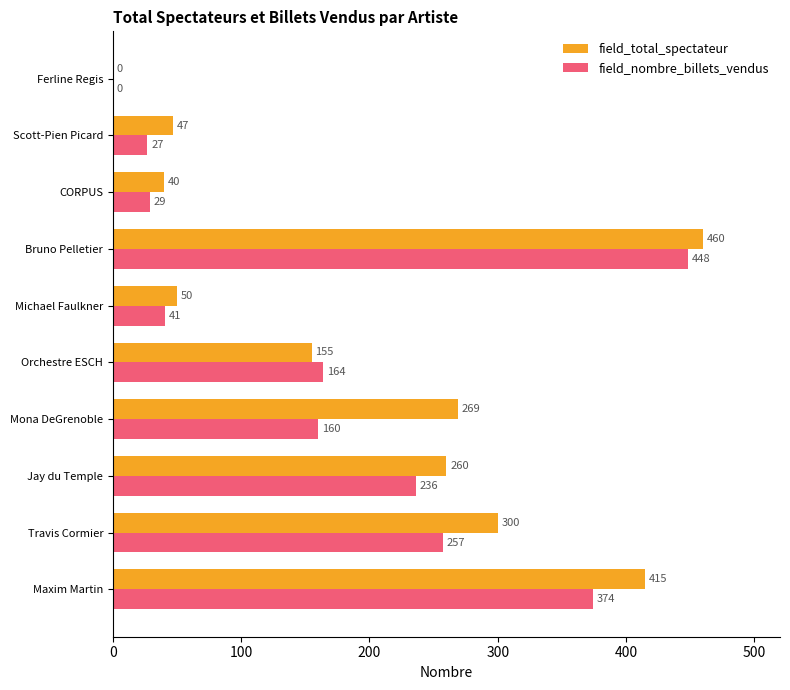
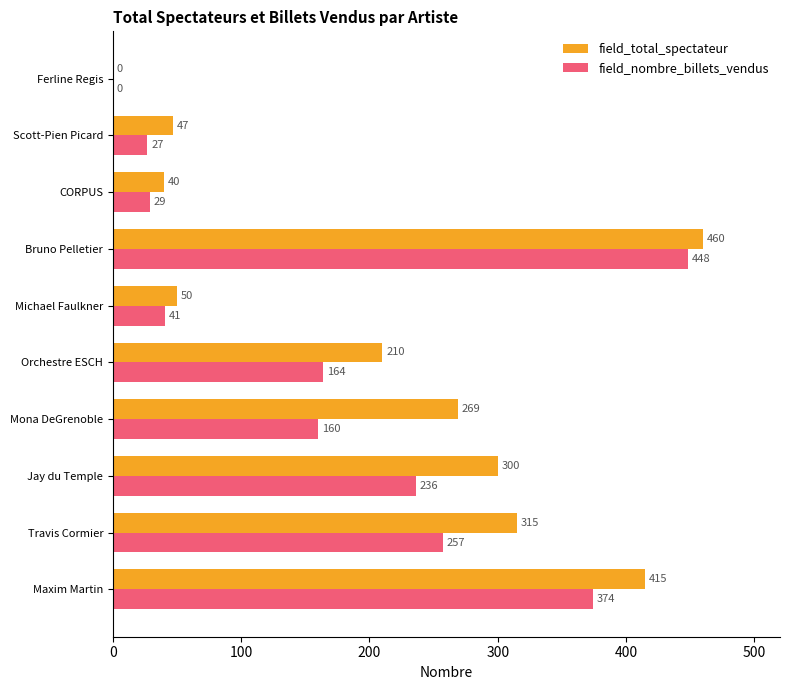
field_total_spectateur, Orchestre ESCH: 155 -> 210
field_total_spectateur, Jay du Temple: 260 -> 300
field_total_spectateur, Travis Cormier: 300 -> 315
